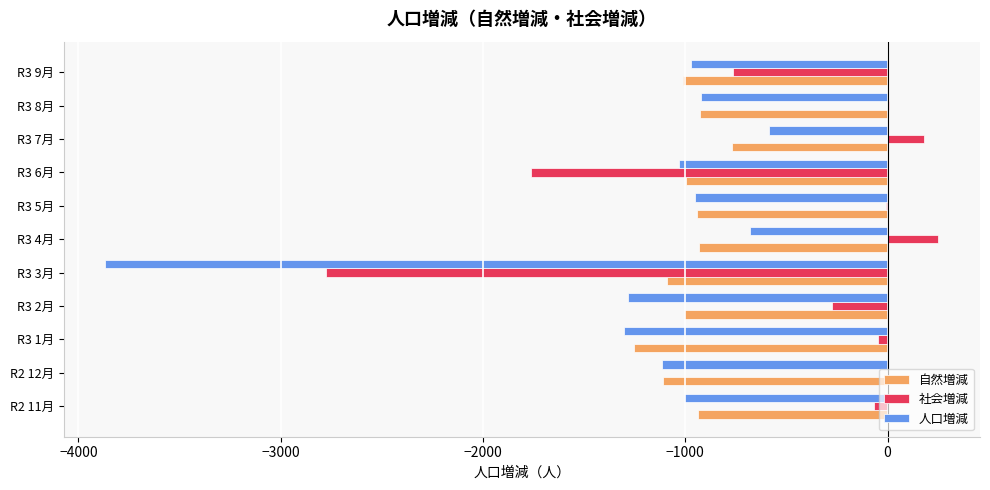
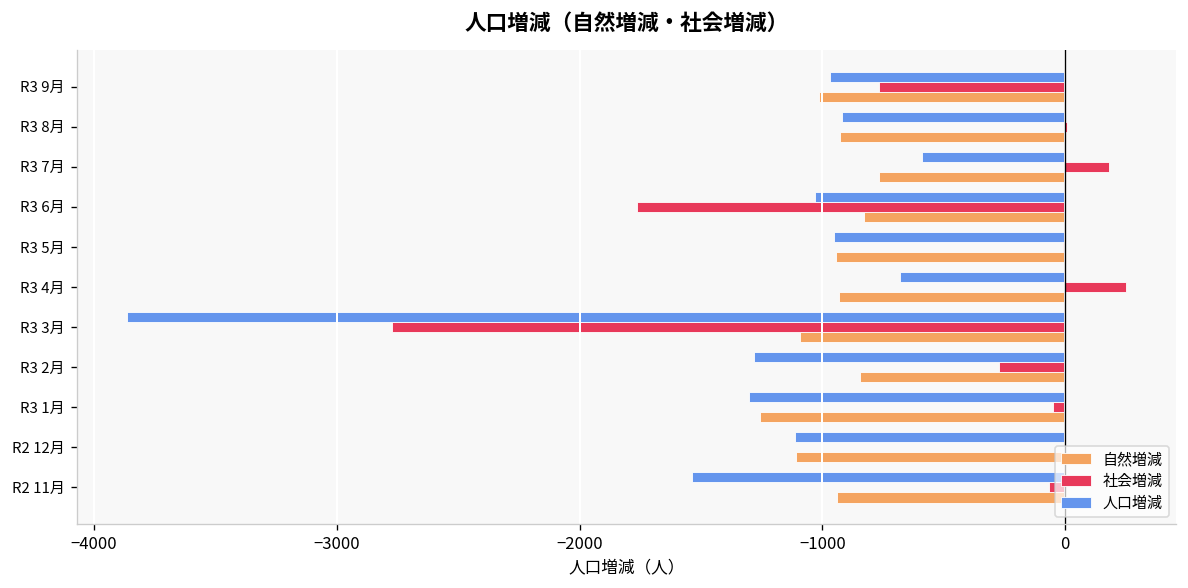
自然増減, R3 6月: -1000 -> -830
自然増減, R3 2月: -1010 -> -850
人口増減, R2 11月: -1010 -> -1540
